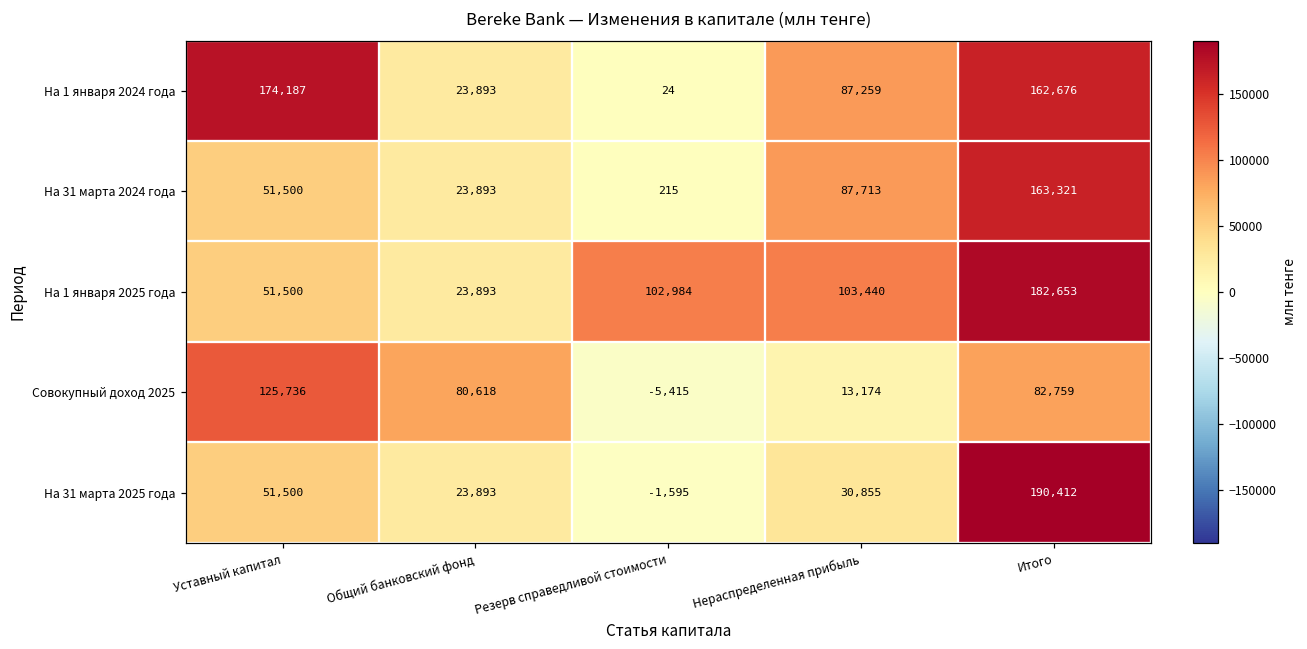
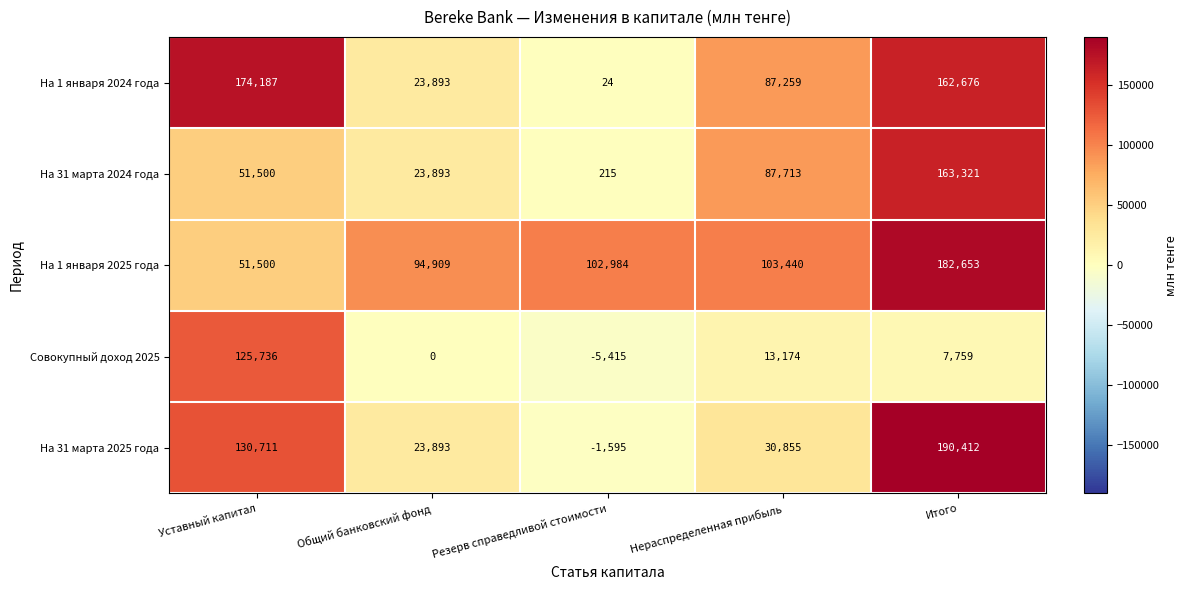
На 1 января 2025 года, Общий банковский фонд: 23,893 -> 94,909
Совокупный доход 2025, Общий банковский фонд: 80,618 -> 0
Совокупный доход 2025, Итого: 82,759 -> 7,759
На 31 марта 2025 года, Уставный капитал: 51,500 -> 130,711
